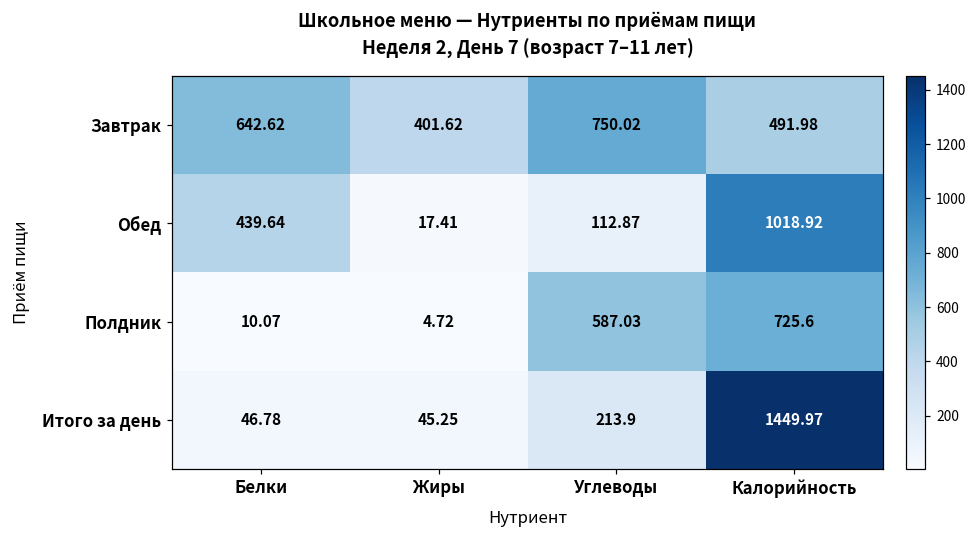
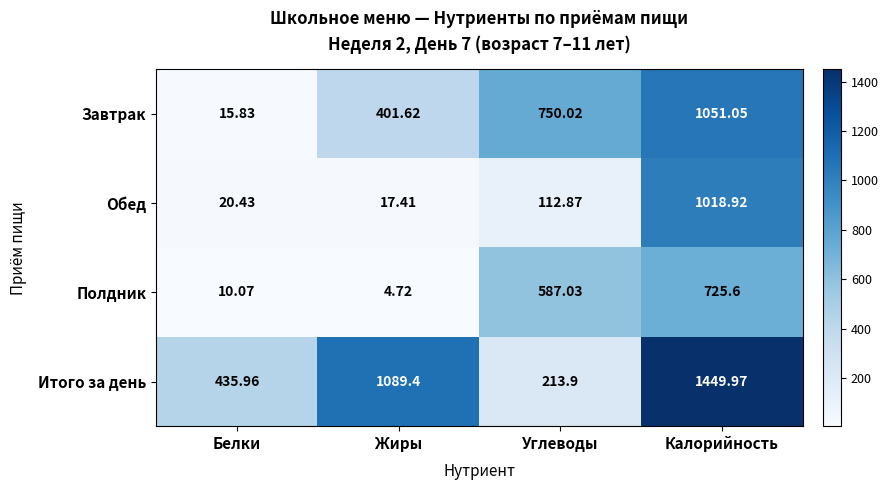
Завтрак, Белки: 642.62 -> 15.83
Завтрак, Калорийность: 491.98 -> 1051.05
Обед, Белки: 439.64 -> 20.43
Итого за день, Белки: 46.78 -> 435.96
Итого за день, Жиры: 45.25 -> 1089.4
